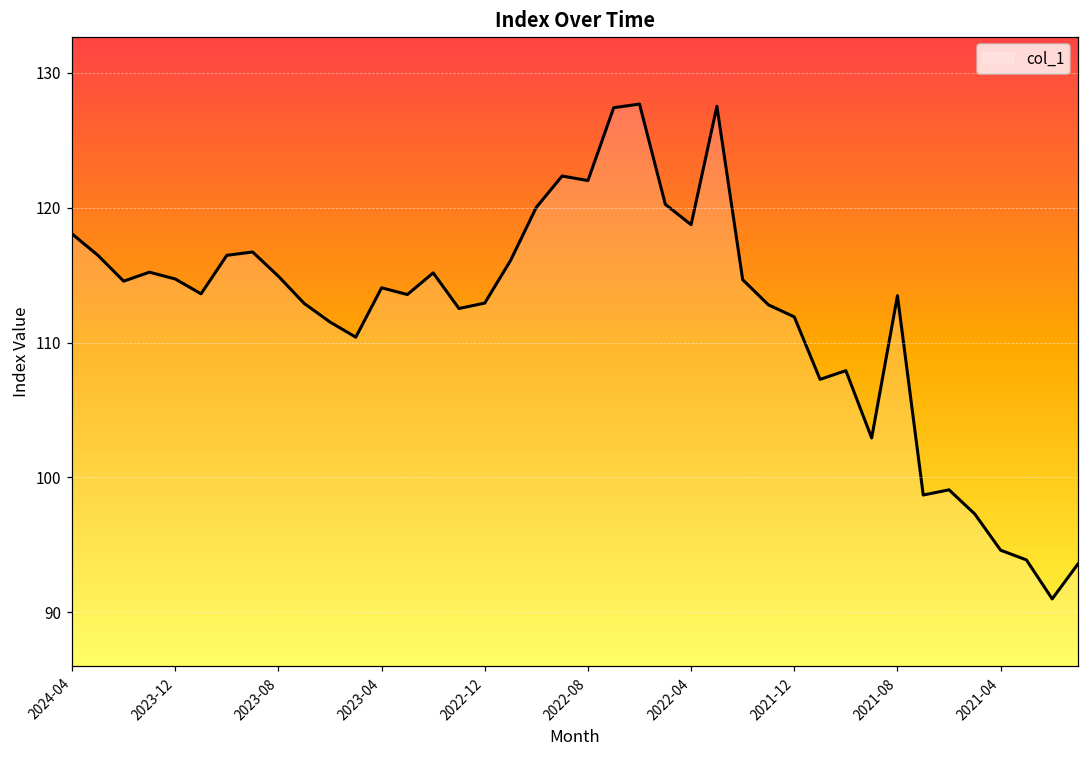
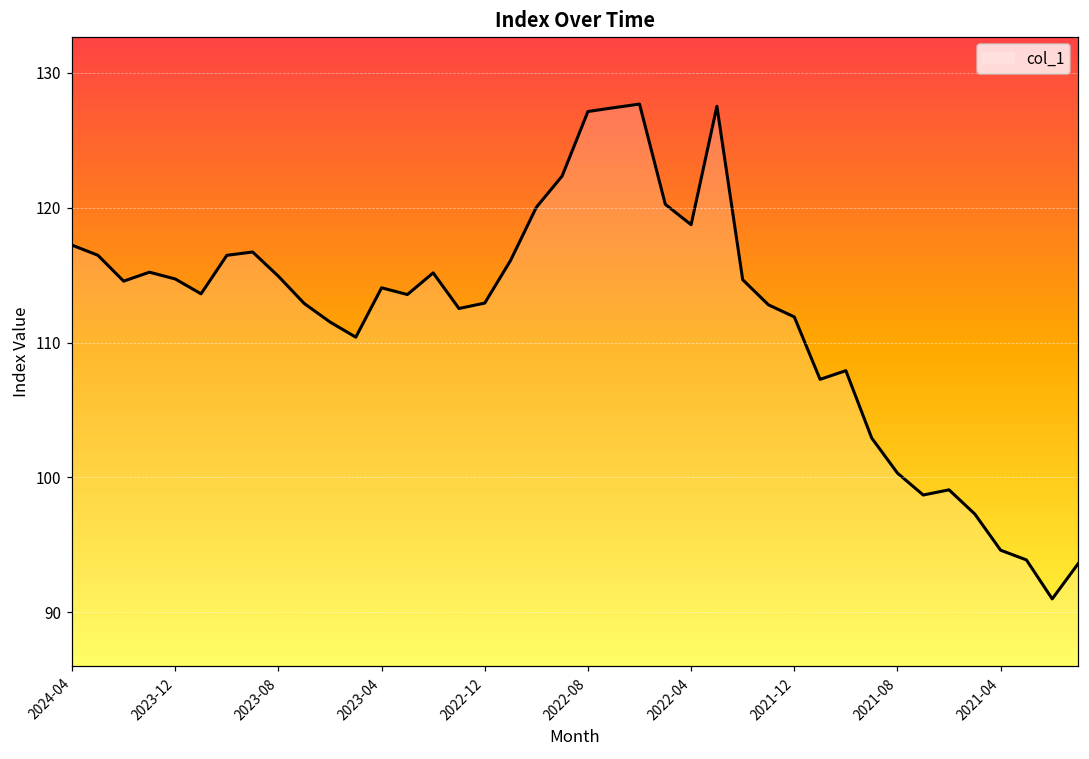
2024-04: 118.1 -> 117.2
2022-08: 122.0 -> 127.1
2021-08: 113.5 -> 100.3
